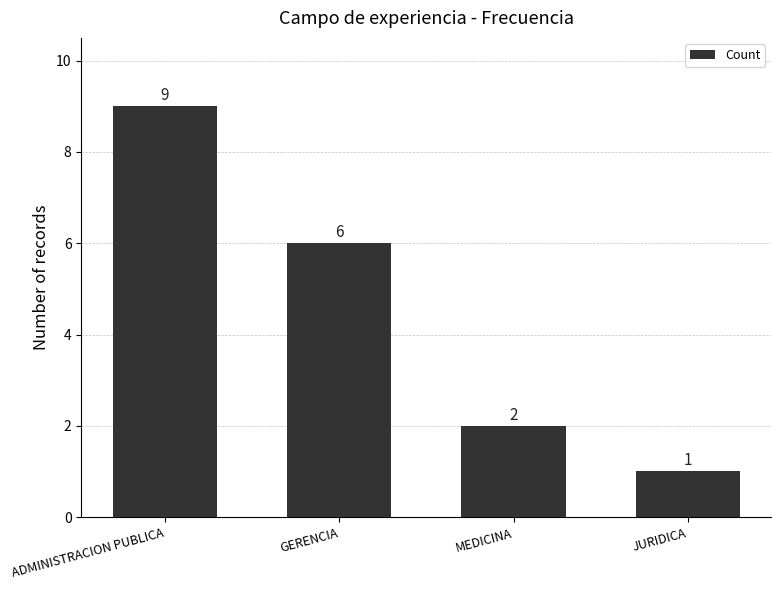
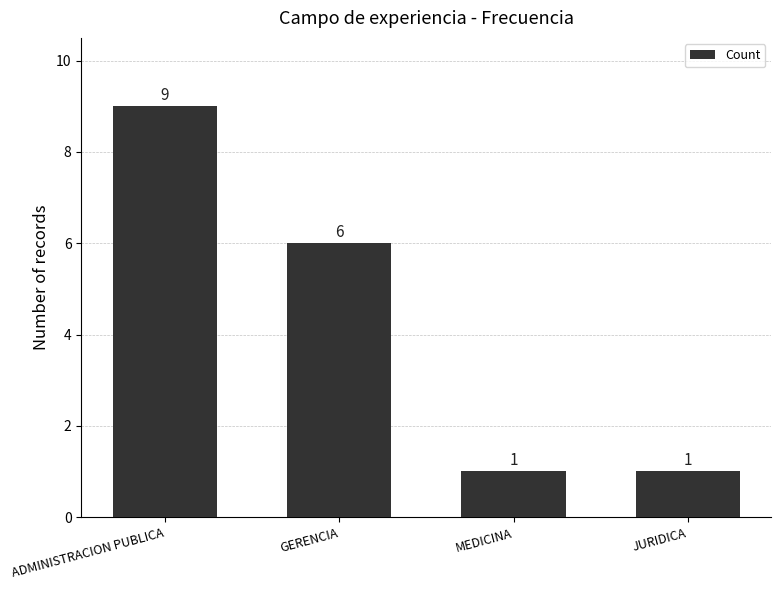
MEDICINA: 2 -> 1
